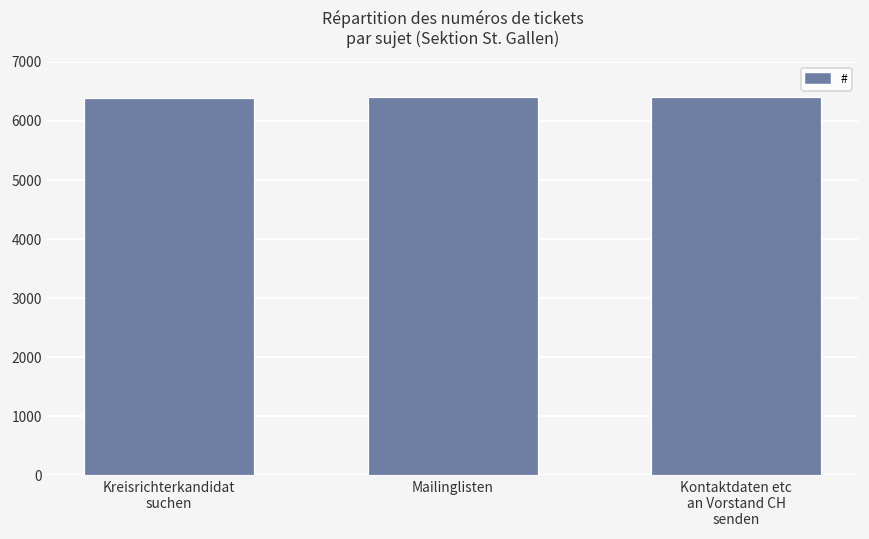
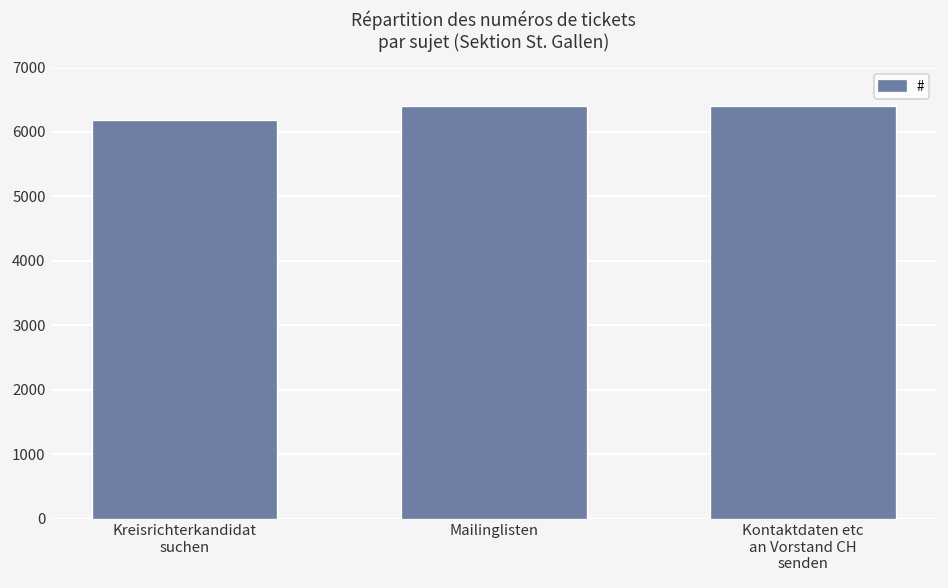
Kreisrichterkandidat suchen: 6400 -> 6200
